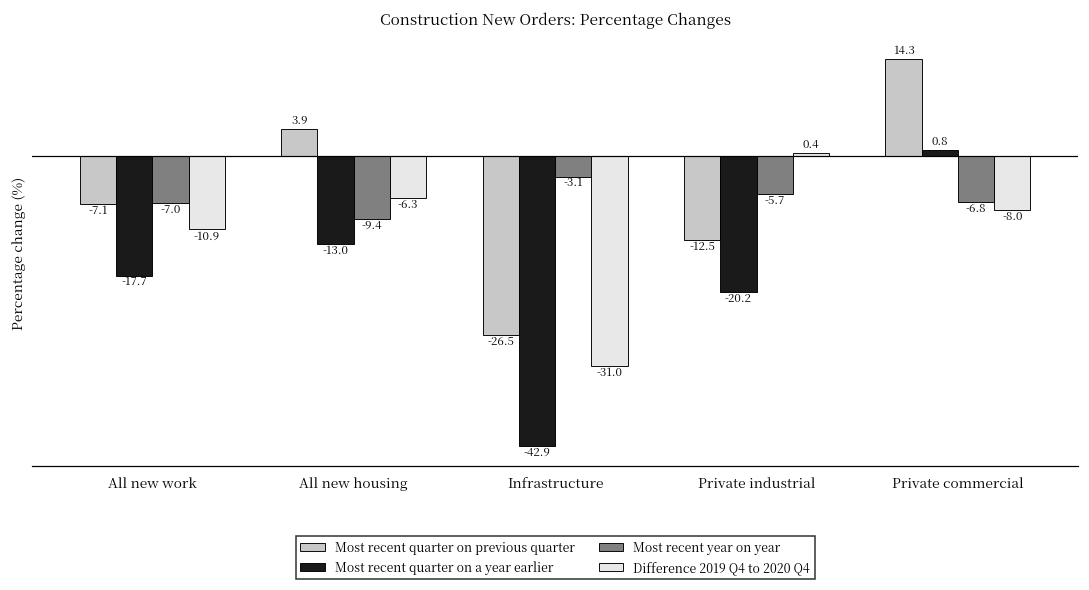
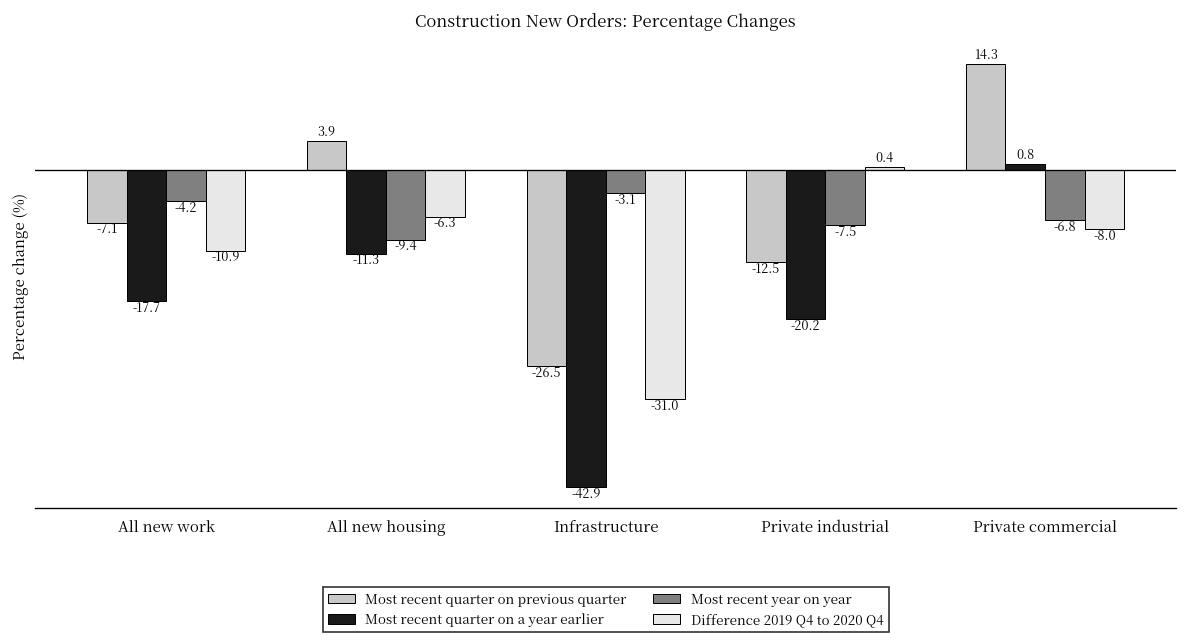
Most recent year on year, All new work: -7.0 -> -4.2
Most recent quarter on a year earlier, All new housing: -13.0 -> -11.3
Most recent year on year, Private industrial: -5.7 -> -7.5
